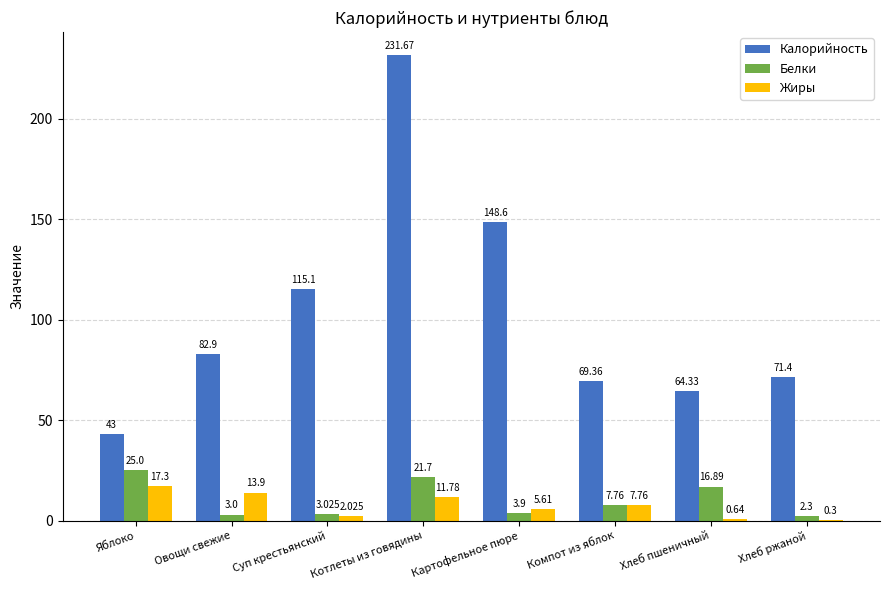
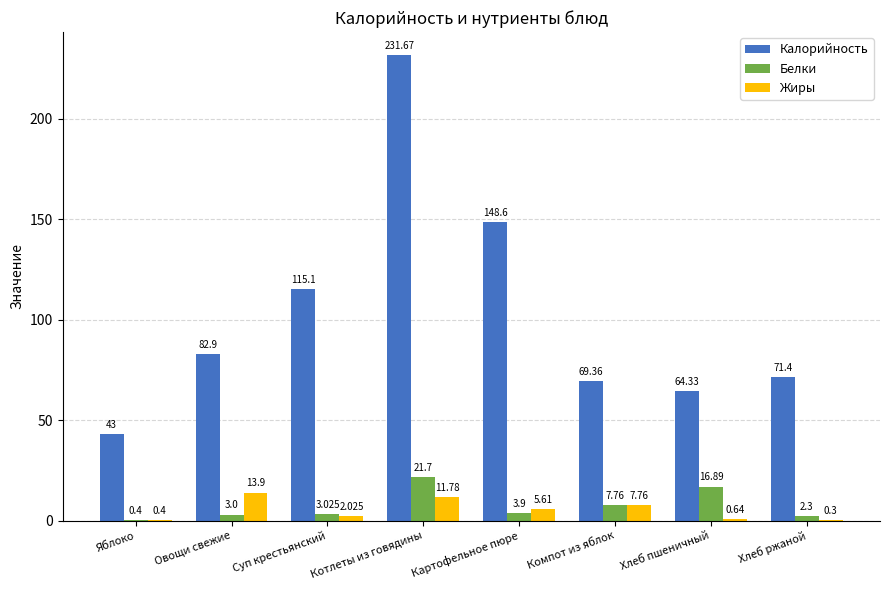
Белки, Яблоко: 25.0 -> 0.4
Жиры, Яблоко: 17.3 -> 0.4
